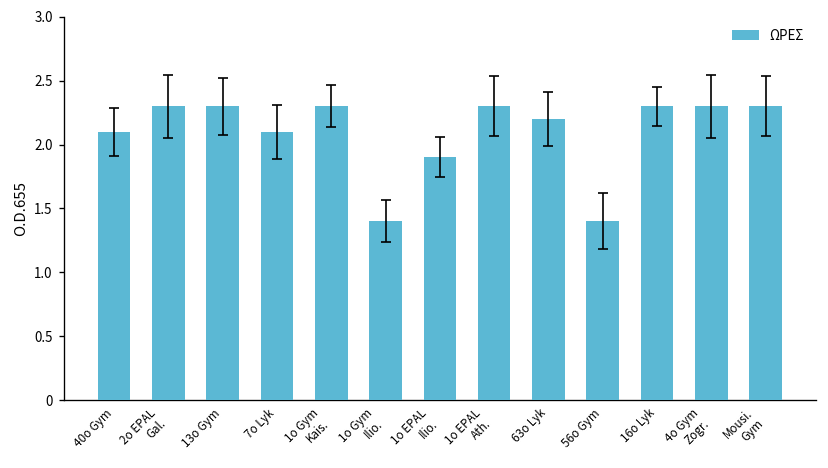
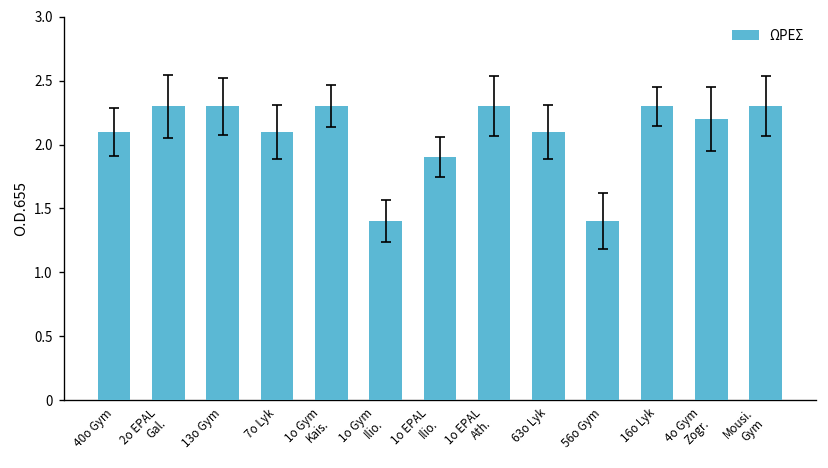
ΩΡΕΣ, 63o Lyk: 2.20 -> 2.10
ΩΡΕΣ, 4o Gym Zogr.: 2.30 -> 2.20
